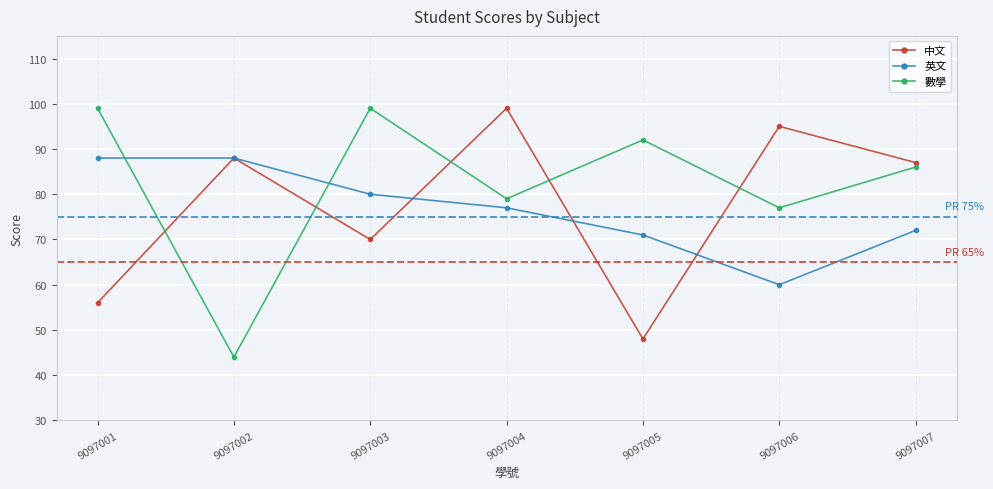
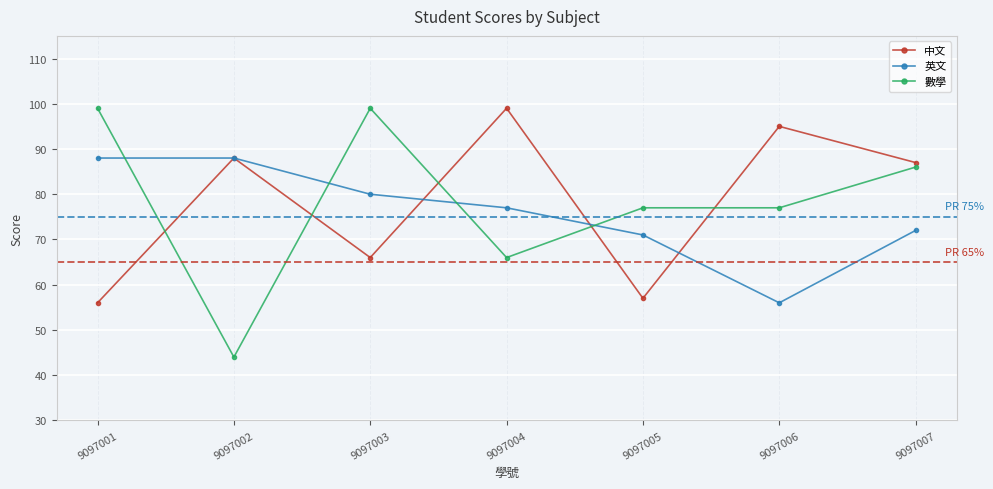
中文, 9097003: 70 -> 66
數學, 9097004: 79 -> 66
中文, 9097005: 48 -> 57
數學, 9097005: 92 -> 77
英文, 9097006: 60 -> 56
